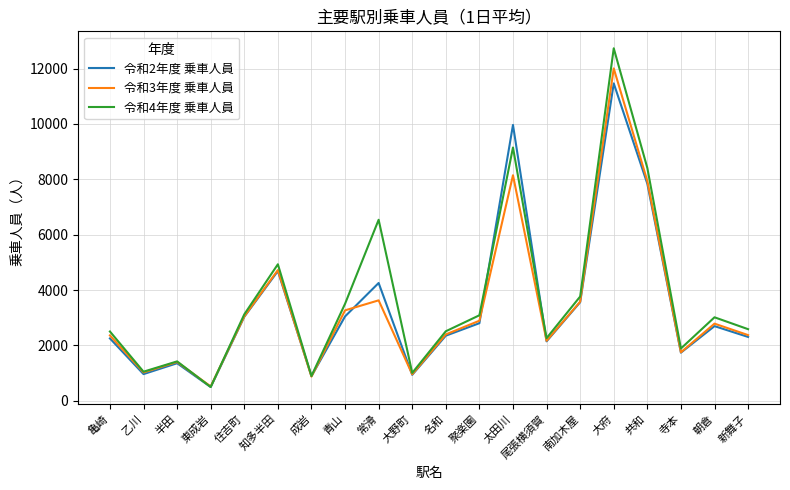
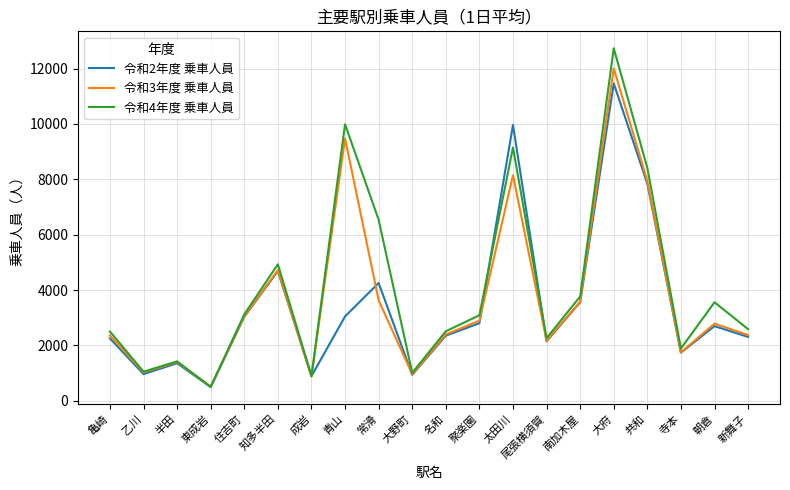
令和3年度 乗車人員, 青山: 3300 -> 9500
令和4年度 乗車人員, 青山: 3500 -> 10000
令和4年度 乗車人員, 朝倉: 3000 -> 3600
